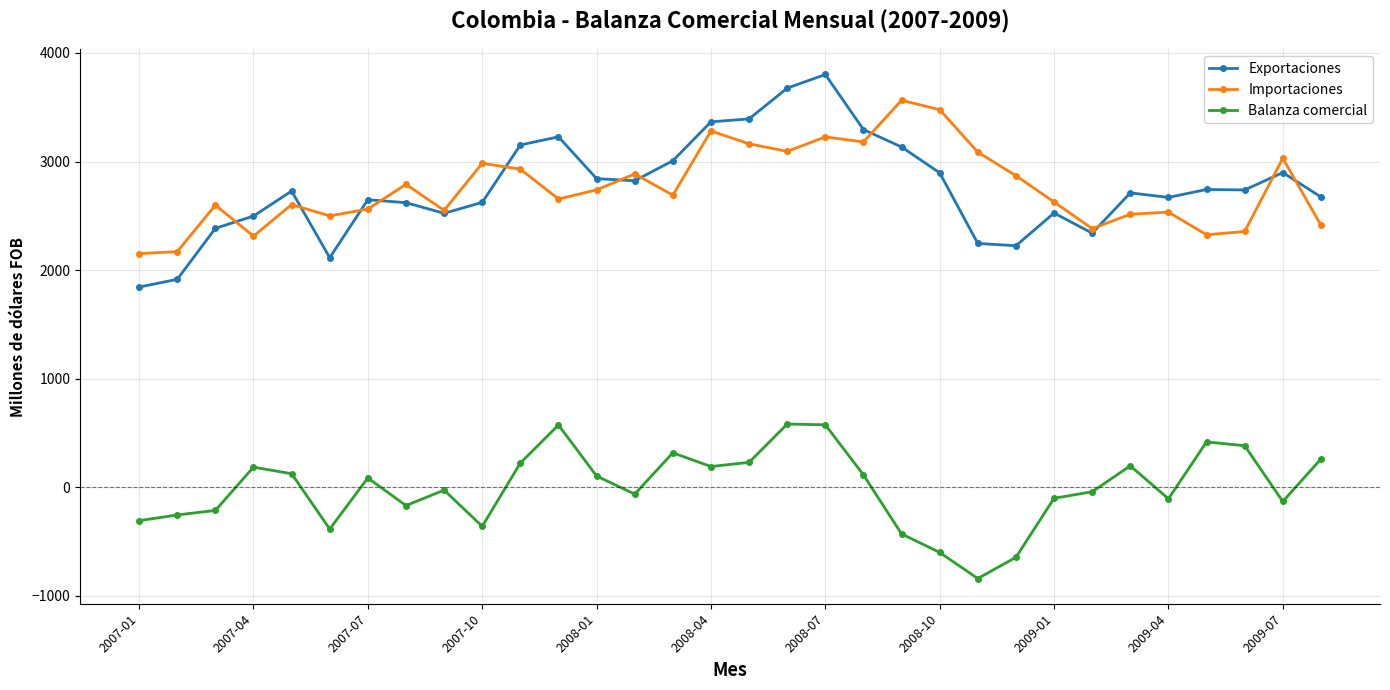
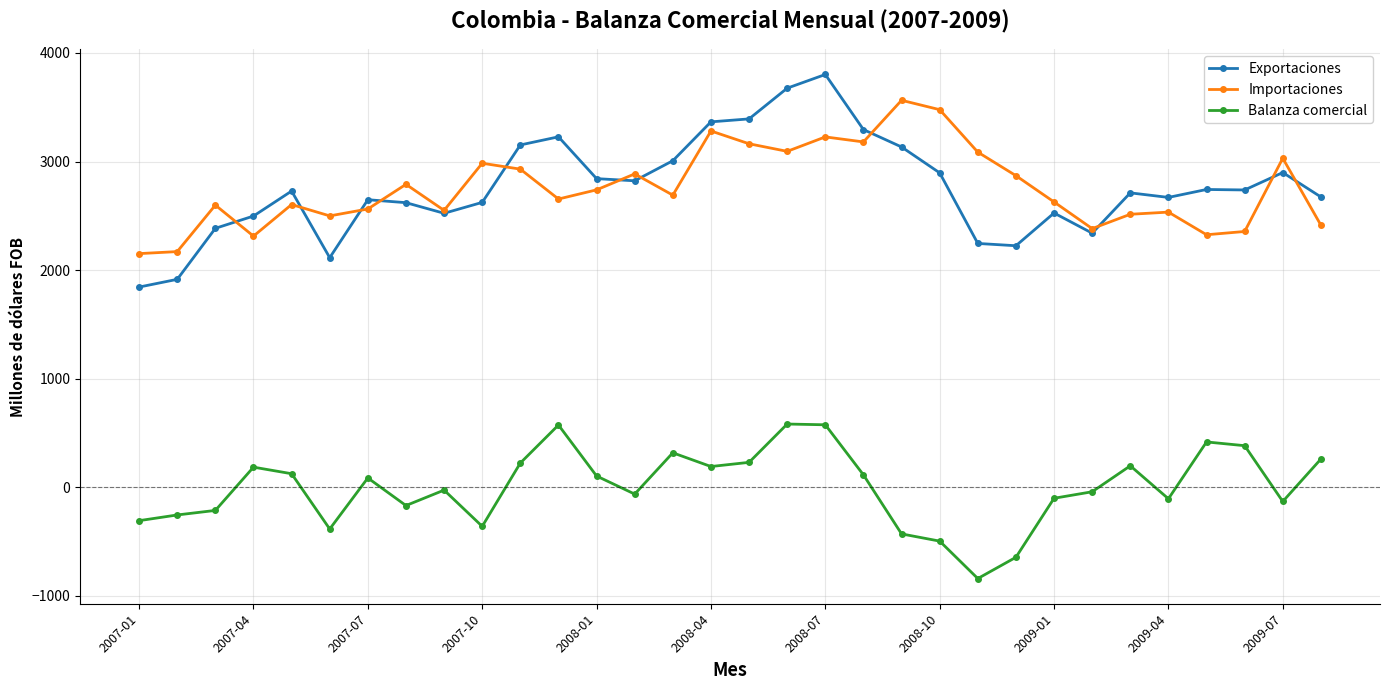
Balanza comercial, 2008-10: -600 -> -500
